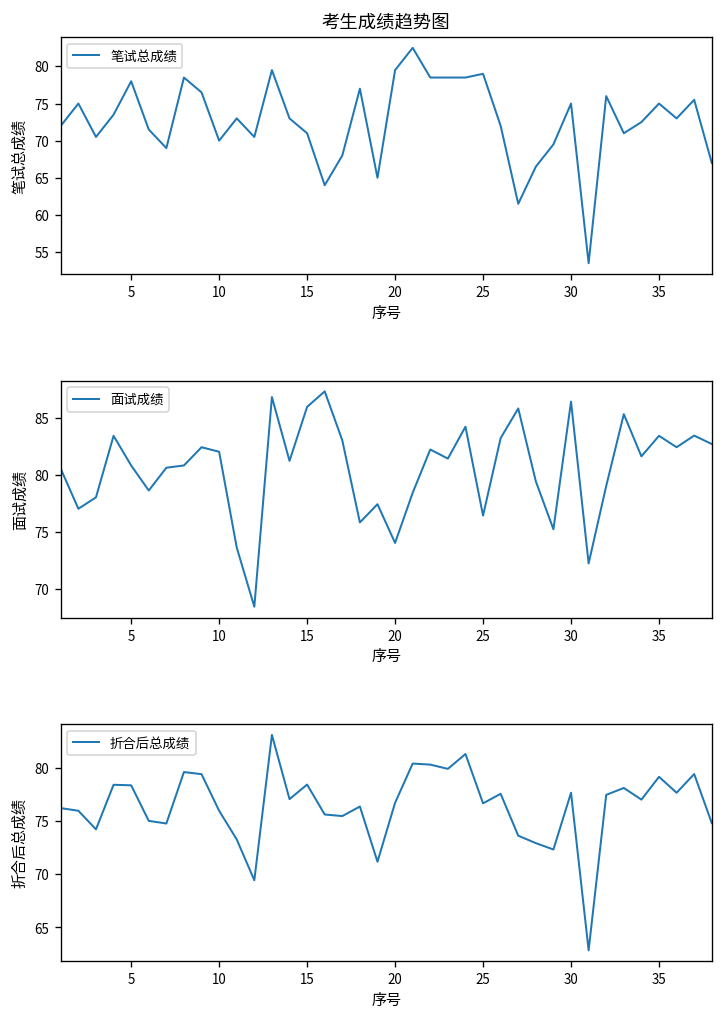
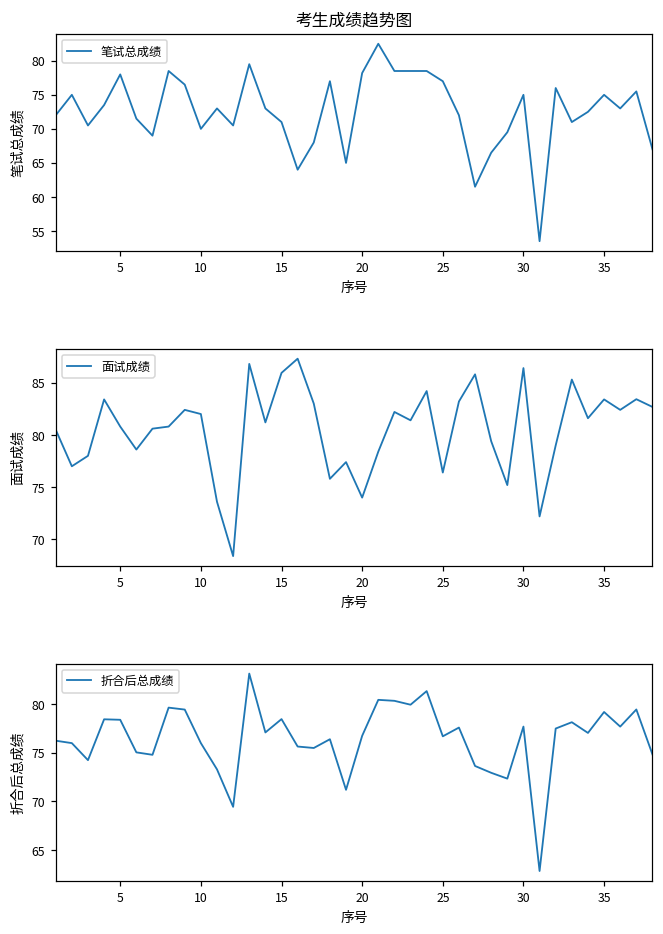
考生成绩趋势图, 20: 80 -> 78
考生成绩趋势图, 25: 79 -> 77
